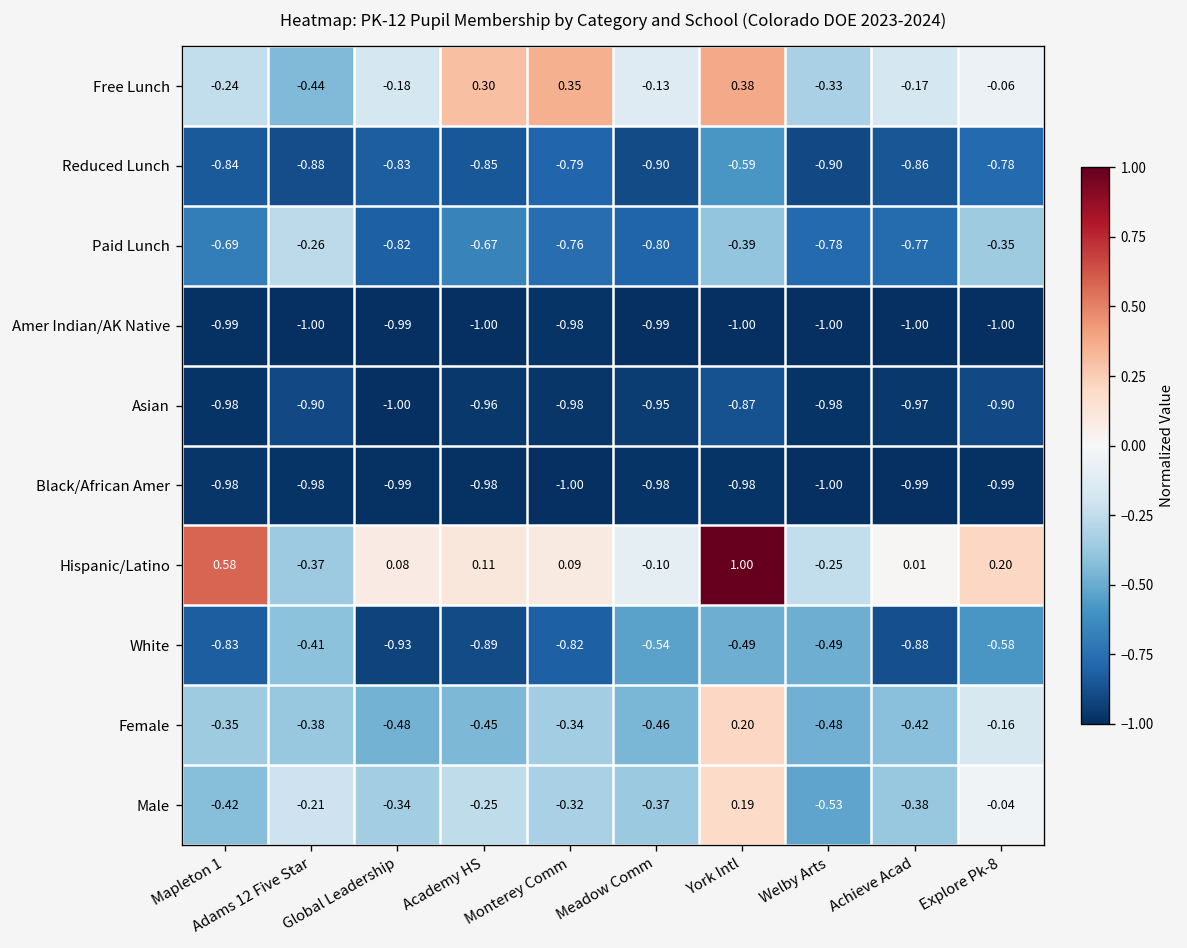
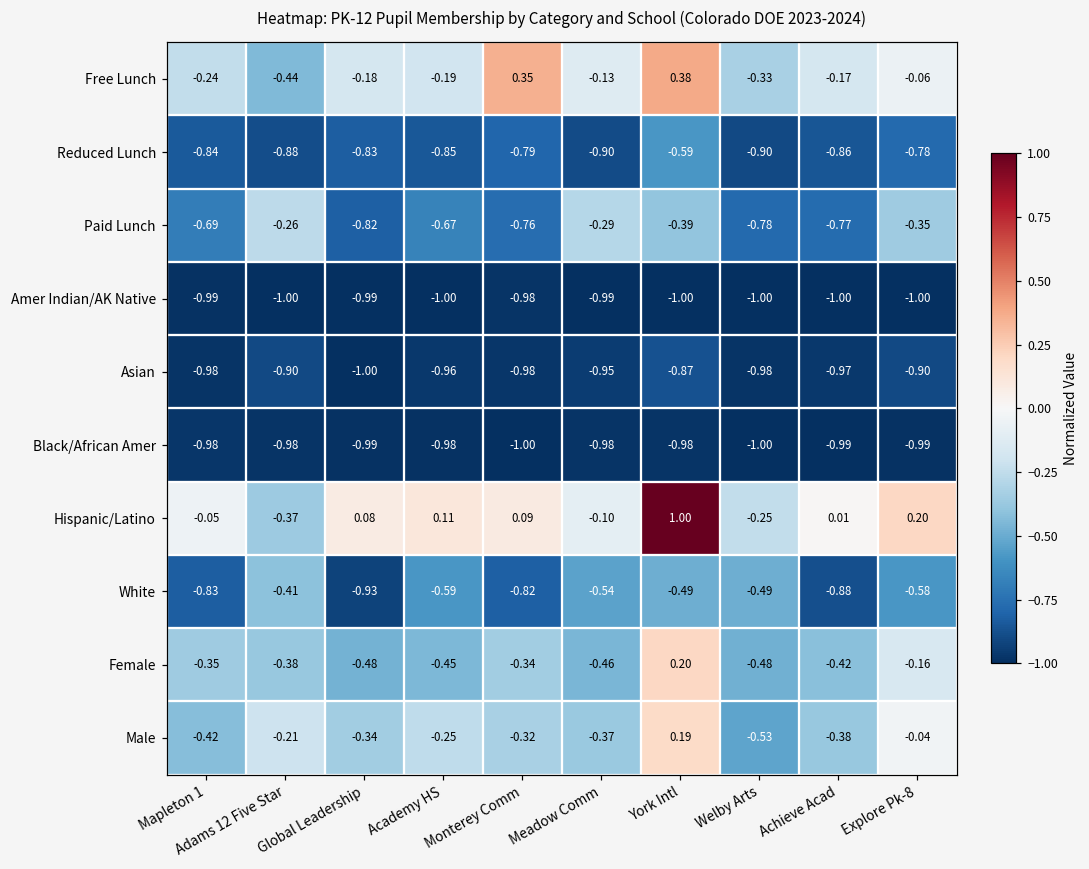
Free Lunch, Academy HS: 0.30 -> -0.19
Paid Lunch, Meadow Comm: -0.80 -> -0.29
Hispanic/Latino, Mapleton 1: 0.58 -> -0.05
White, Academy HS: -0.89 -> -0.59
